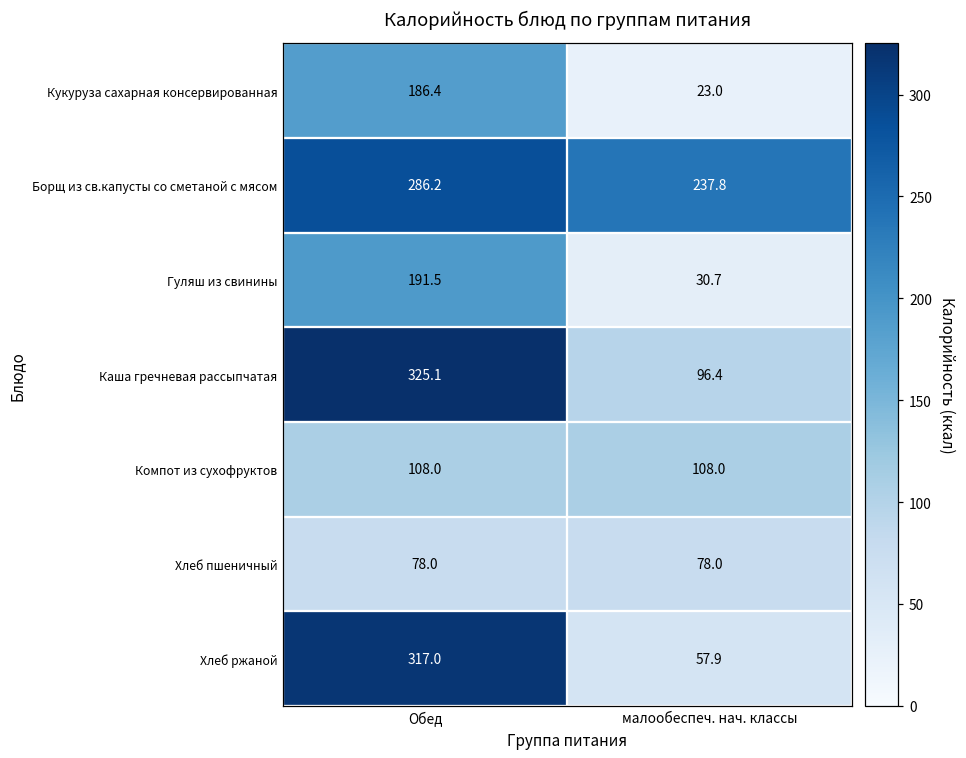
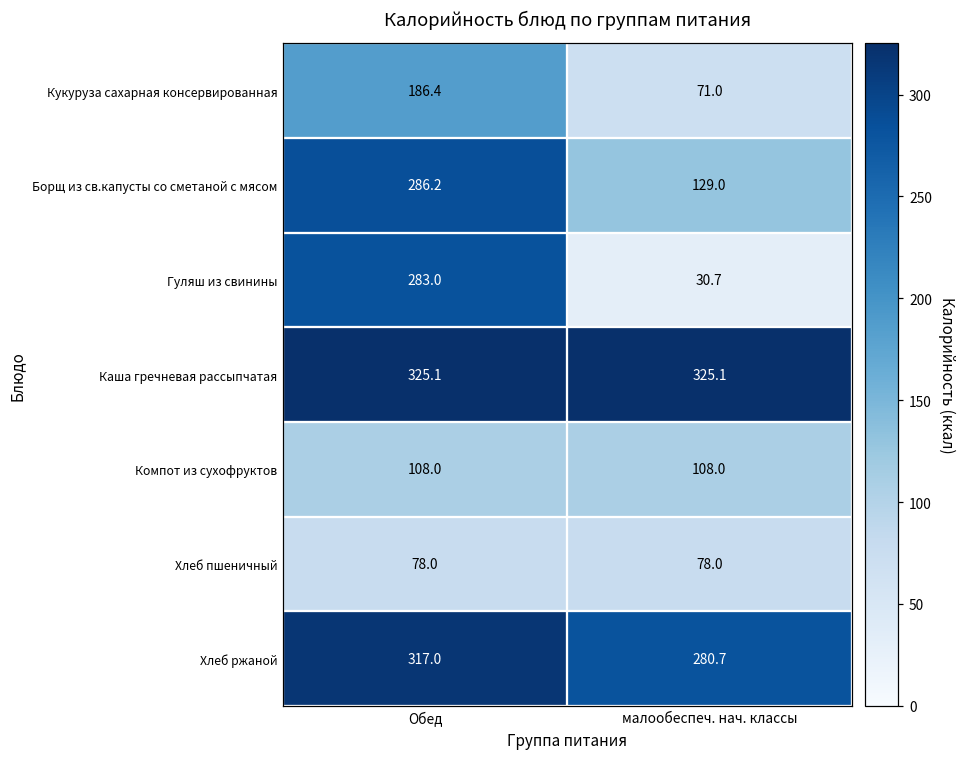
Кукуруза сахарная консервированная, малообеспеч. нач. классы: 23.0 -> 71.0
Борщ из св.капусты со сметаной с мясом, малообеспеч. нач. классы: 237.8 -> 129.0
Гуляш из свинины, Обед: 191.5 -> 283.0
Каша гречневая рассыпчатая, малообеспеч. нач. классы: 96.4 -> 325.1
Хлеб ржаной, малообеспеч. нач. классы: 57.9 -> 280.7
